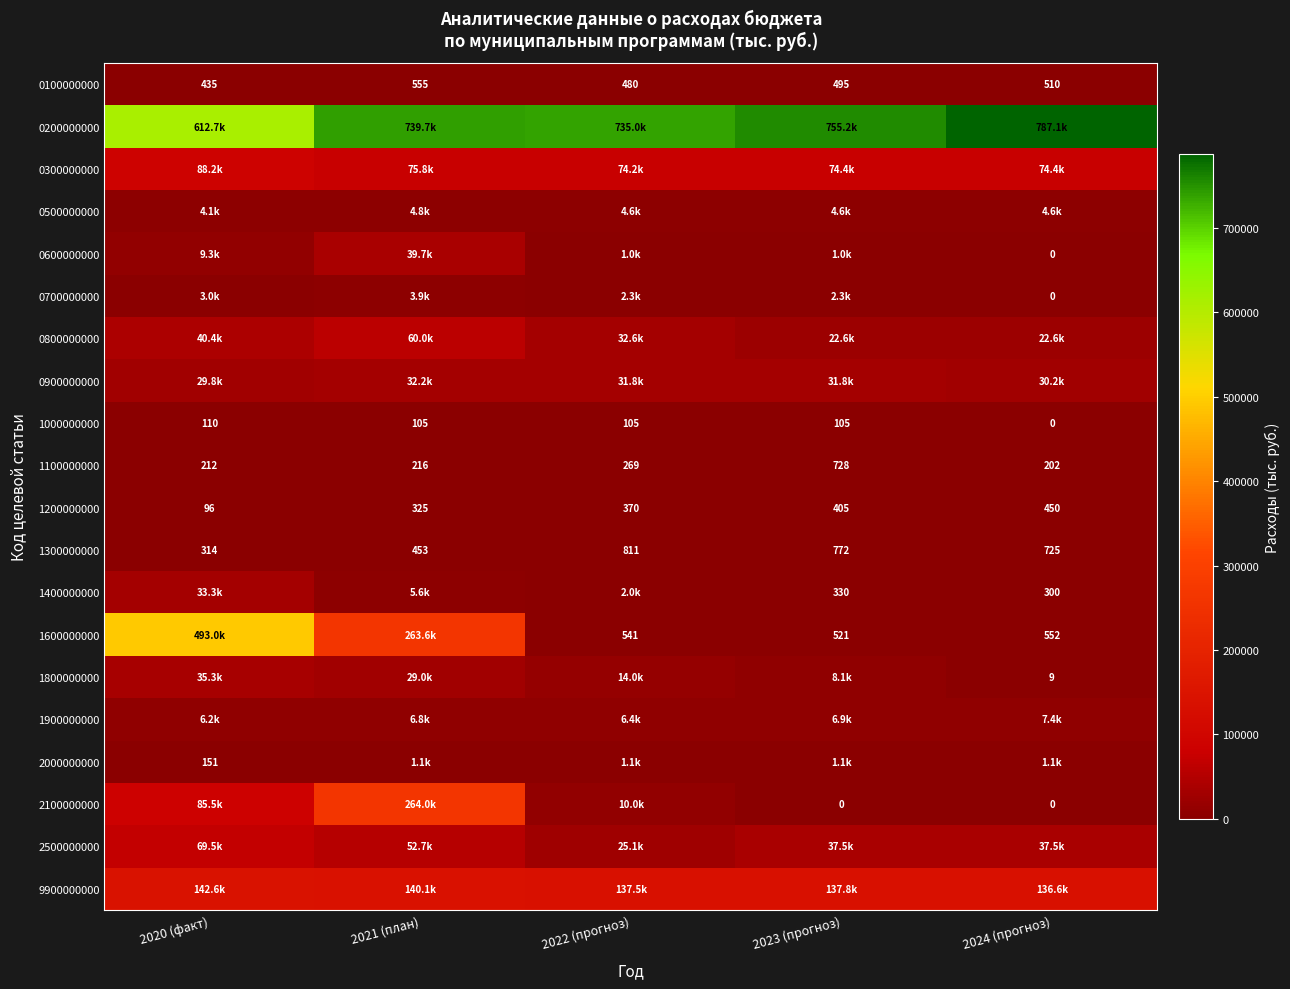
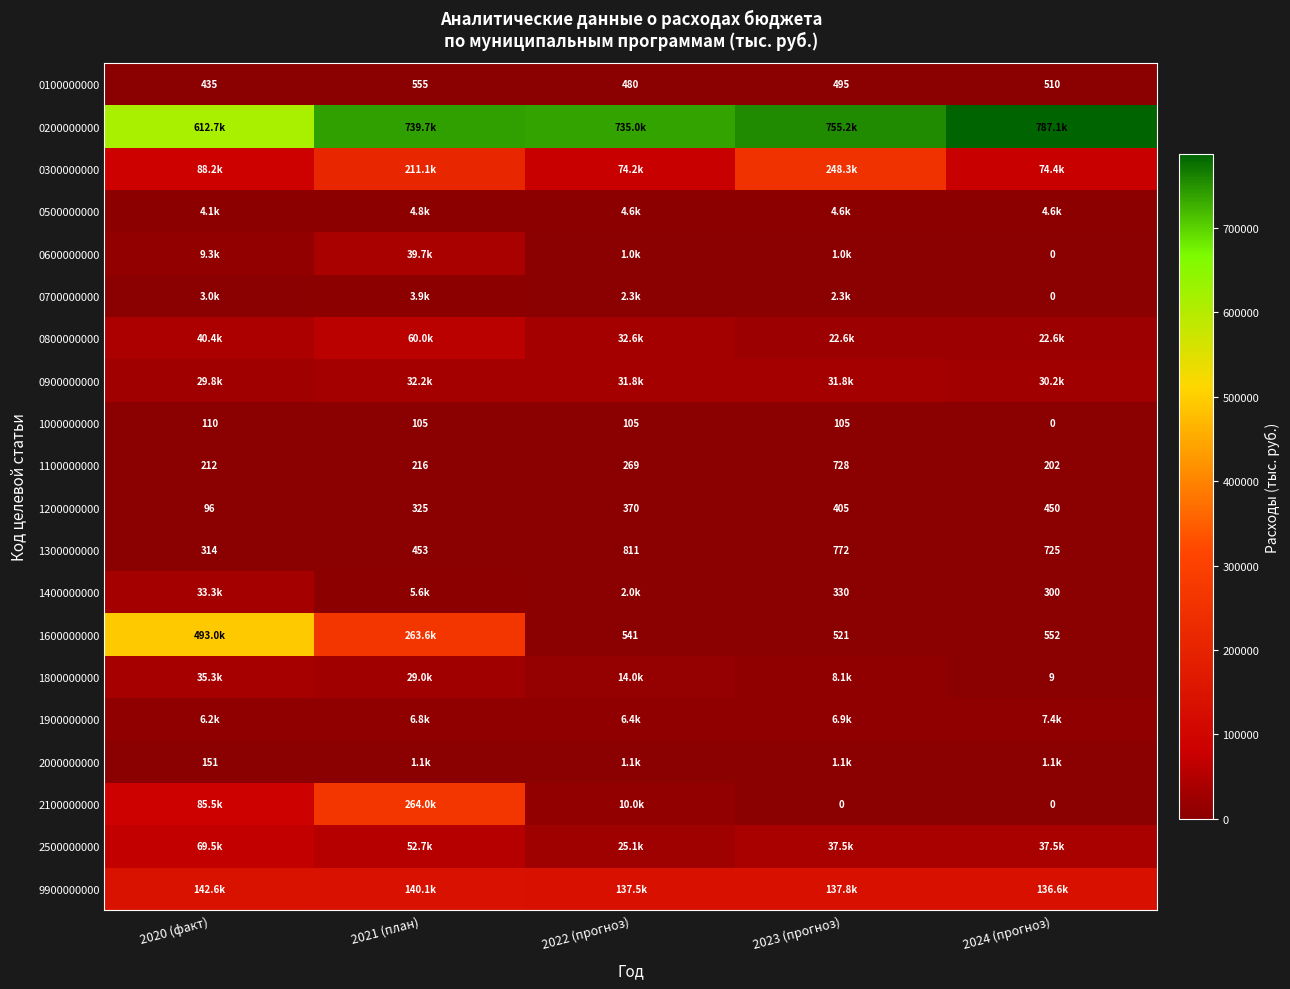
0300000000, 2021 (план): 75.8k -> 211.1k
0300000000, 2023 (прогноз): 74.4k -> 248.3k
